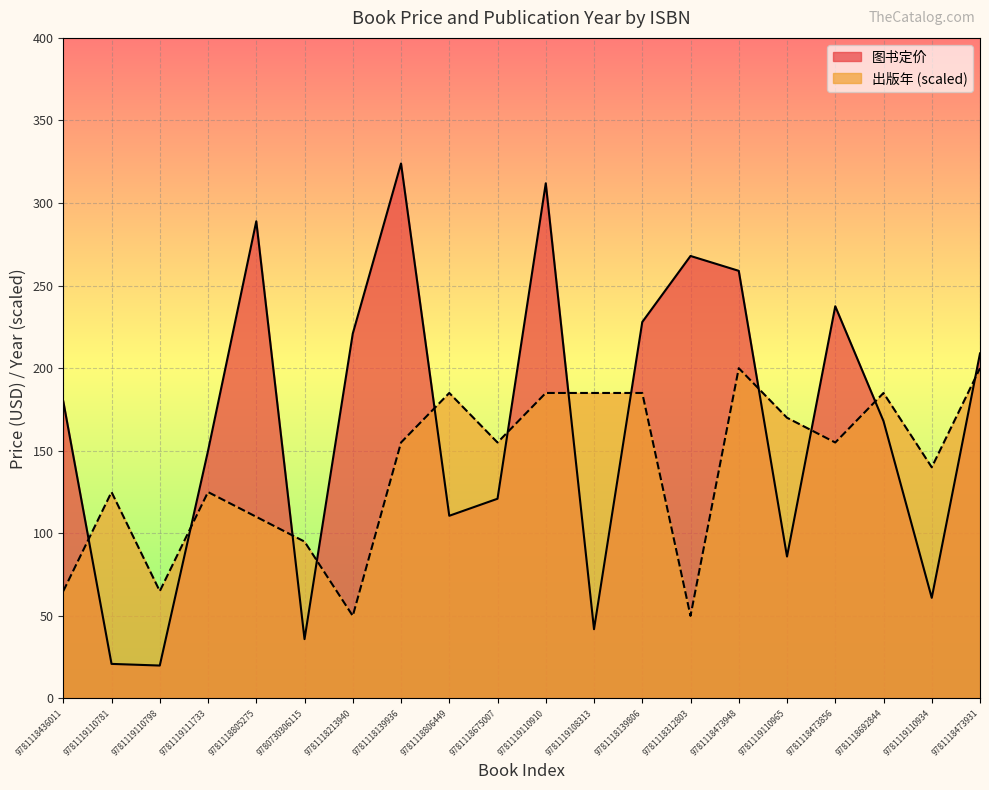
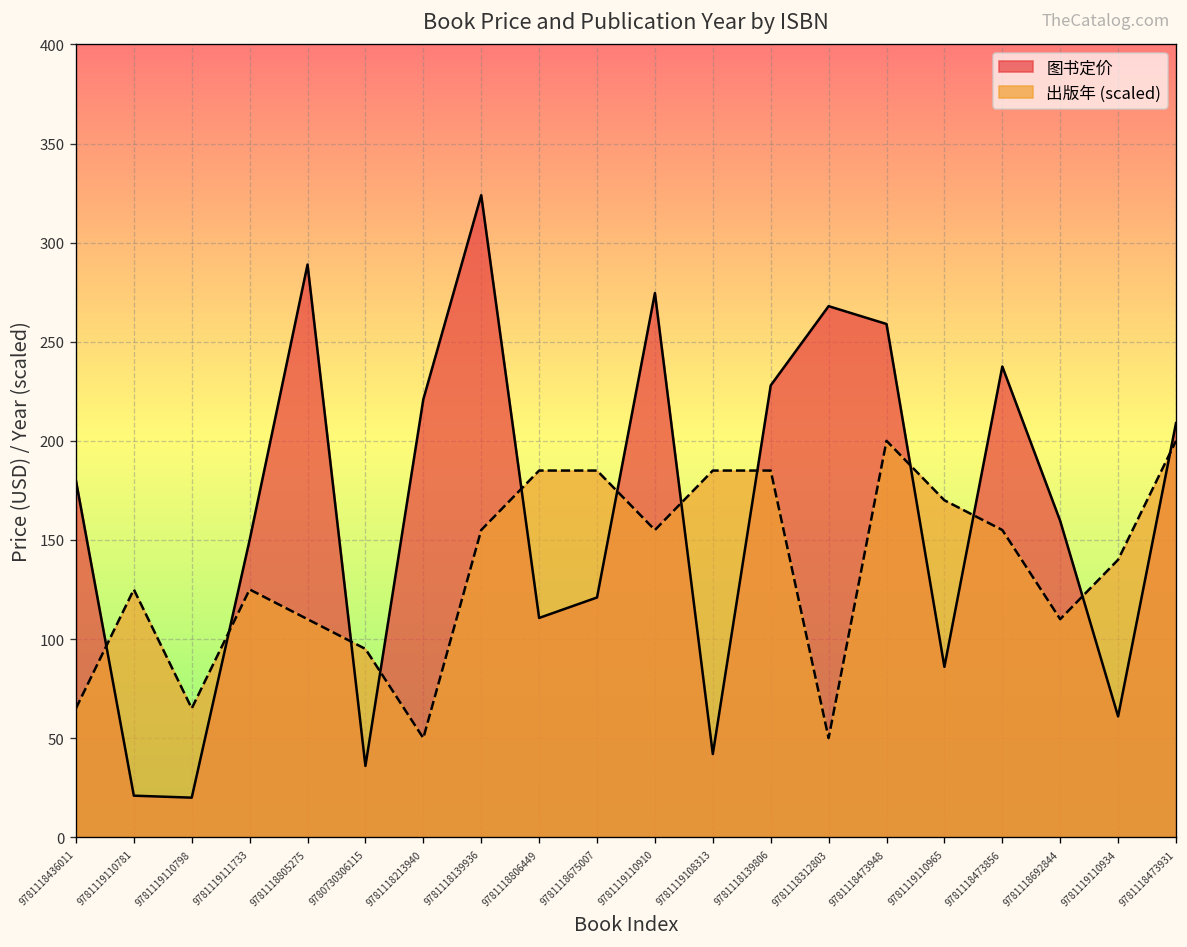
出版年 (scaled), 9781118675007: 155 -> 185
图书定价, 9781119110910: 312 -> 275
出版年 (scaled), 9781119110910: 185 -> 155
图书定价, 9781118692844: 168 -> 160
出版年 (scaled), 9781118692844: 185 -> 110
